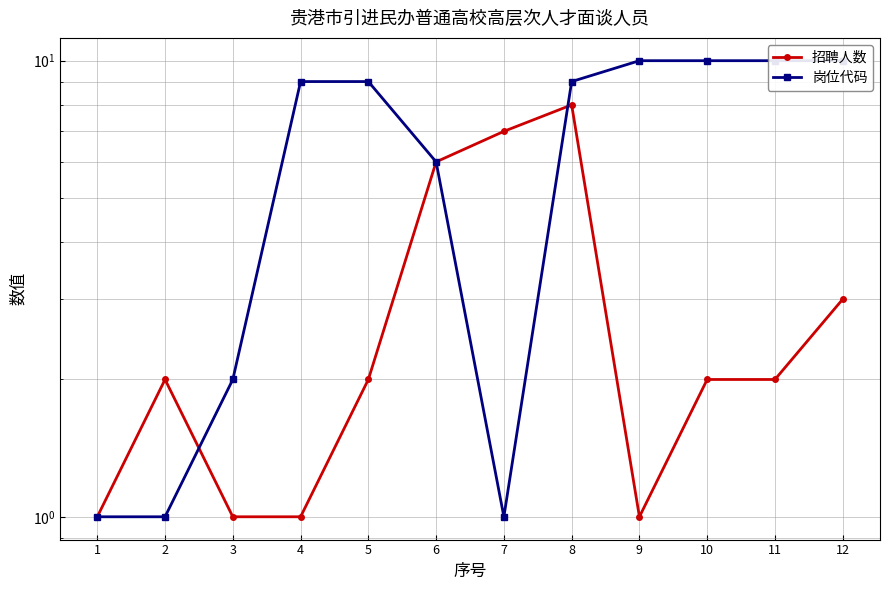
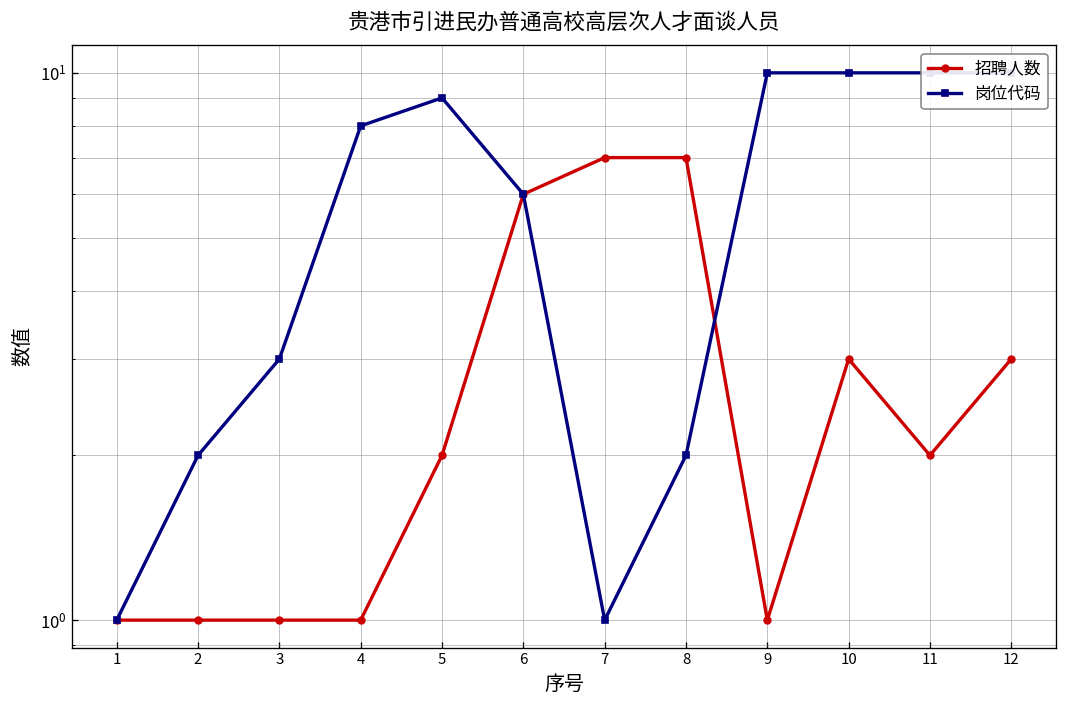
招聘人数, 2: 2 -> 1
岗位代码, 2: 1 -> 2
岗位代码, 3: 2 -> 3
岗位代码, 4: 9 -> 8
招聘人数, 8: 8 -> 7
岗位代码, 8: 9 -> 2
招聘人数, 10: 2 -> 3
